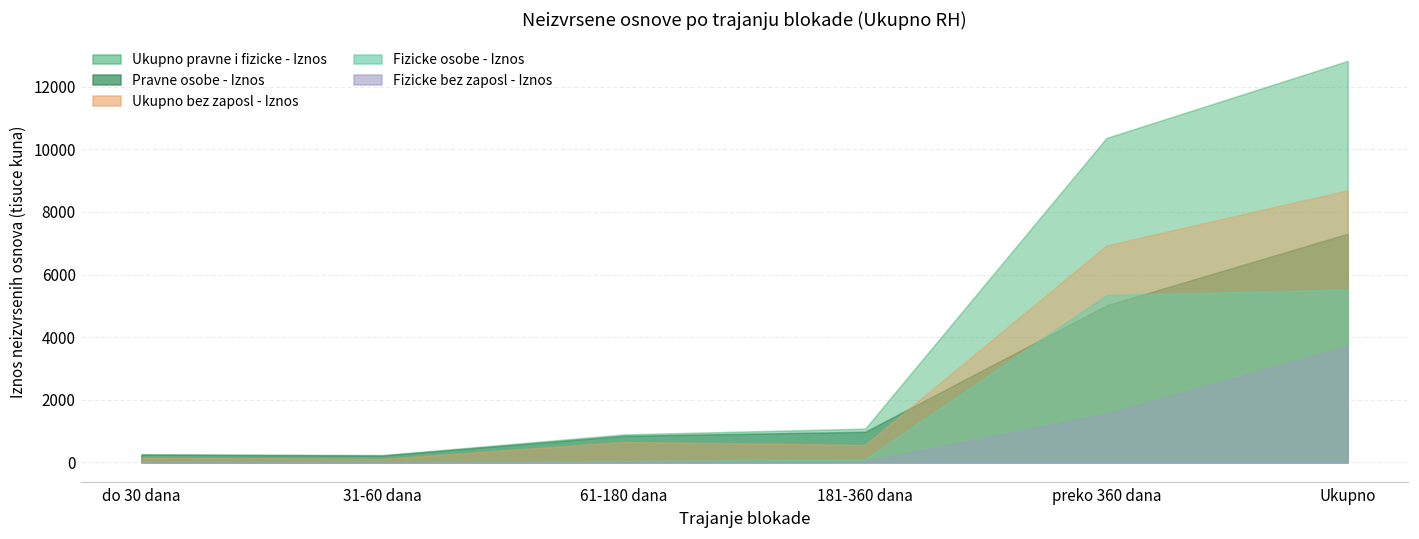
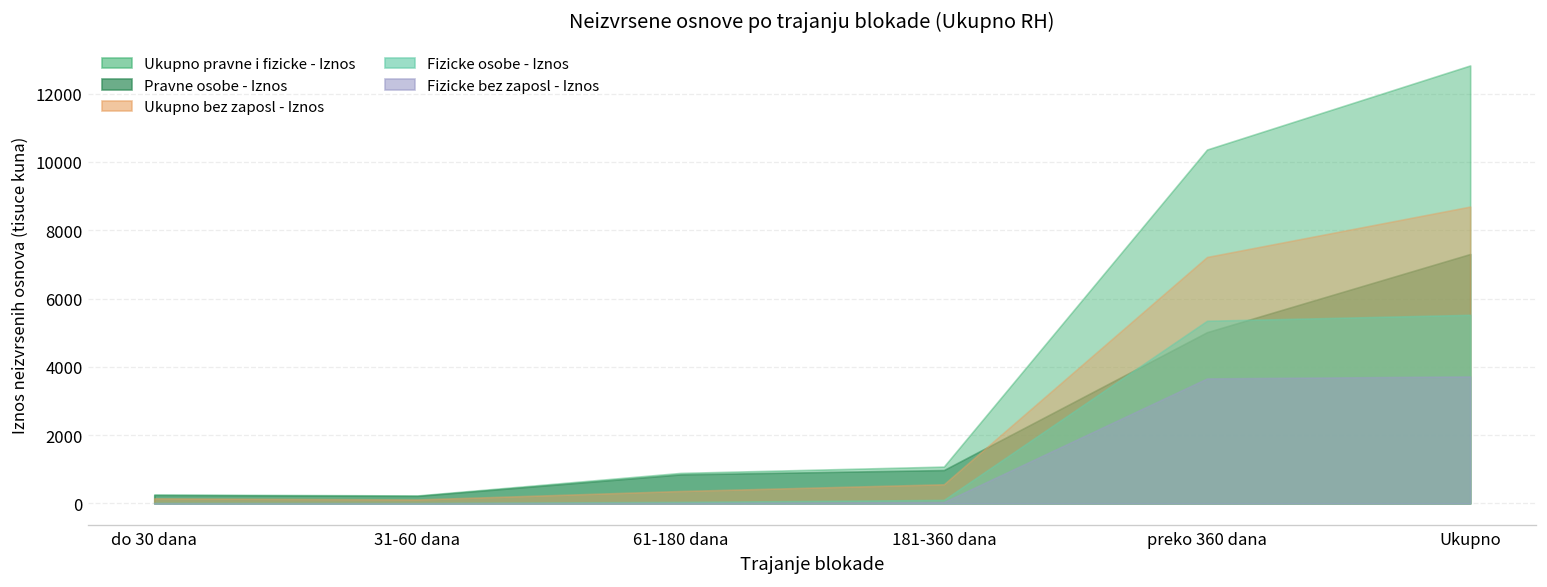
Ukupno bez zaposl - Iznos, 61-180 dana: 700 -> 400
Ukupno bez zaposl - Iznos, preko 360 dana: 6900 -> 7200
Fizicke bez zaposl - Iznos, preko 360 dana: 1600 -> 3700
